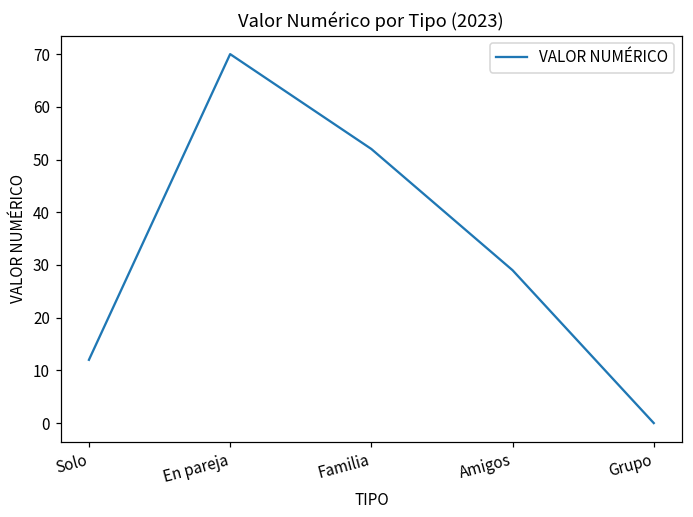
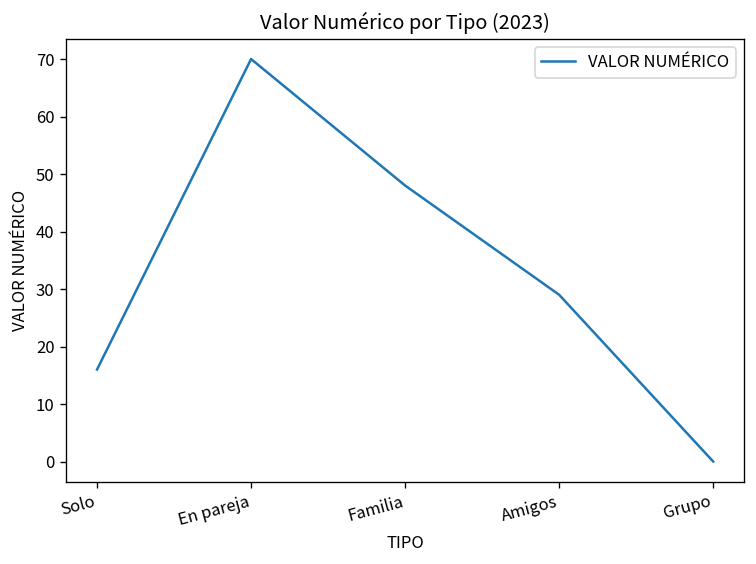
Solo: 12 -> 16
Familia: 52 -> 48
